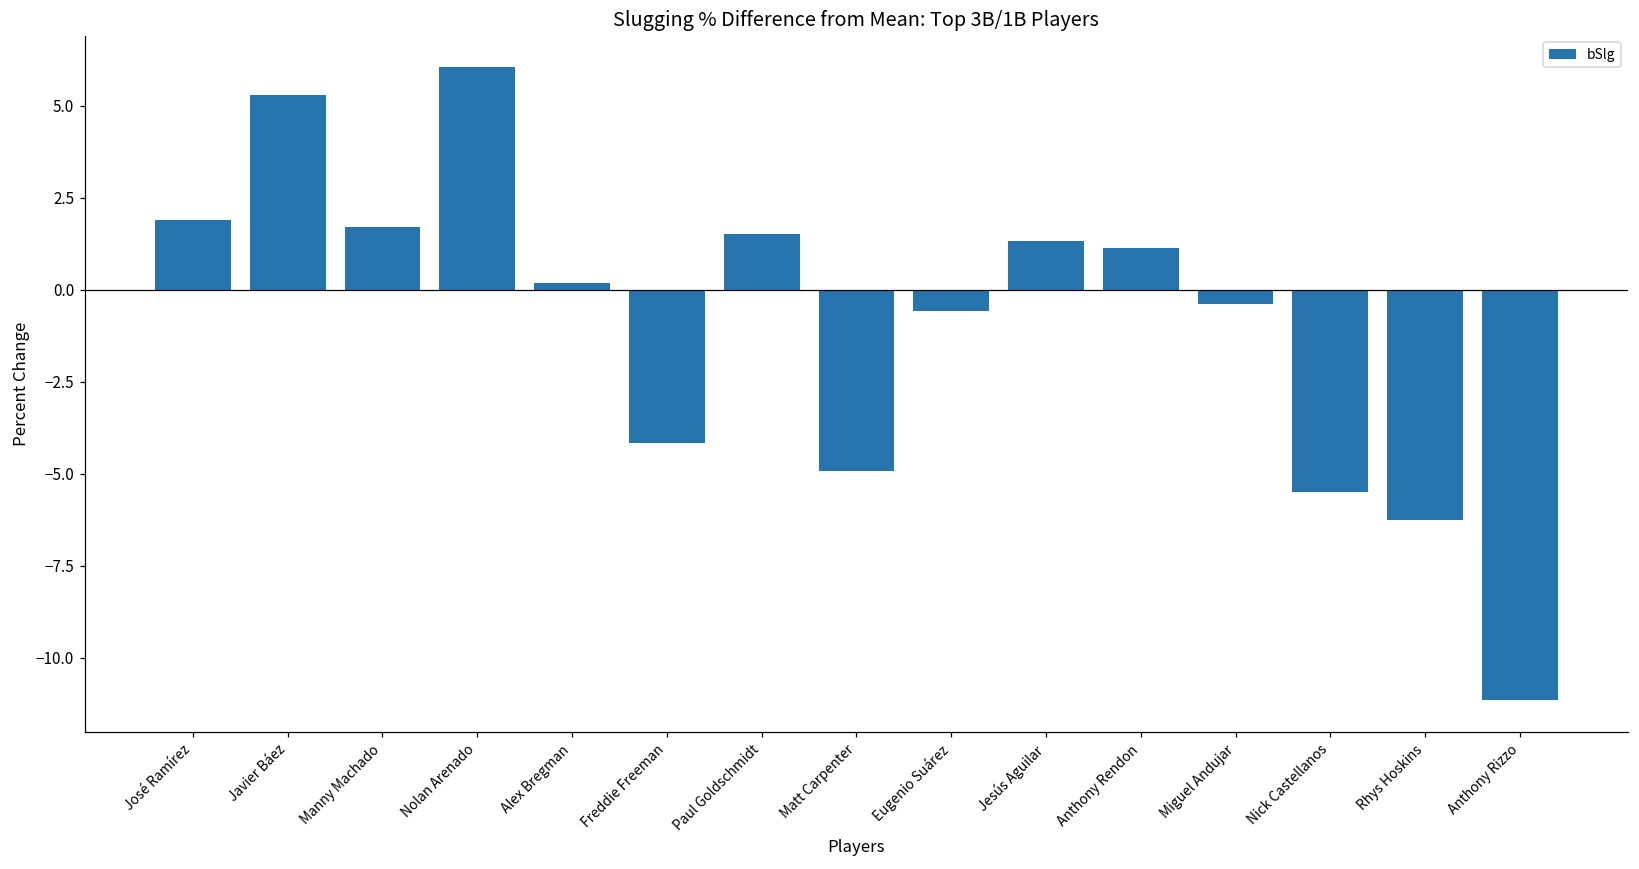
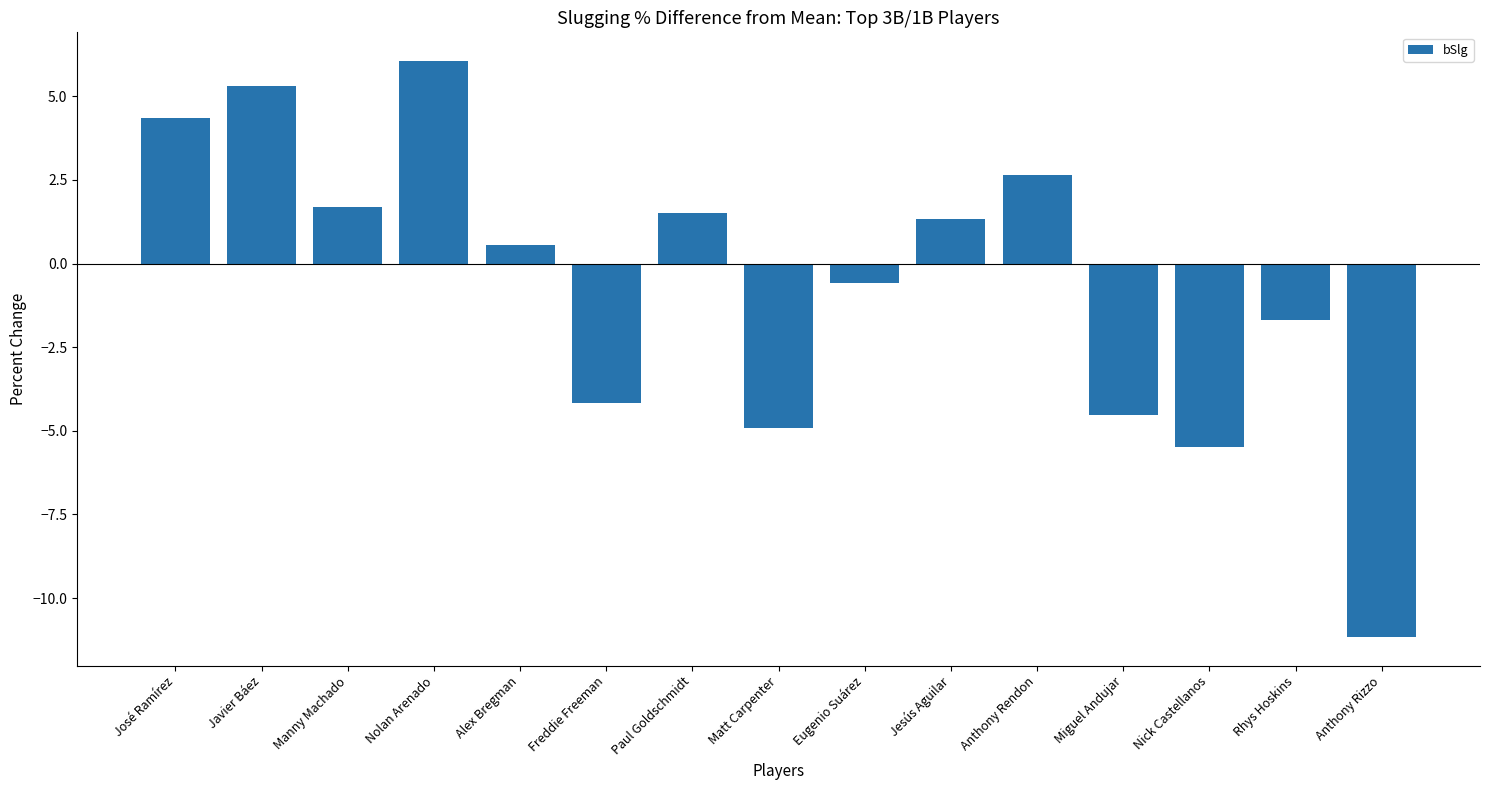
José Ramírez: 1.9 -> 4.3
Alex Bregman: 0.2 -> 0.6
Anthony Rendon: 1.1 -> 2.6
Miguel Andujar: -0.4 -> -4.5
Rhys Hoskins: -6.2 -> -1.7
